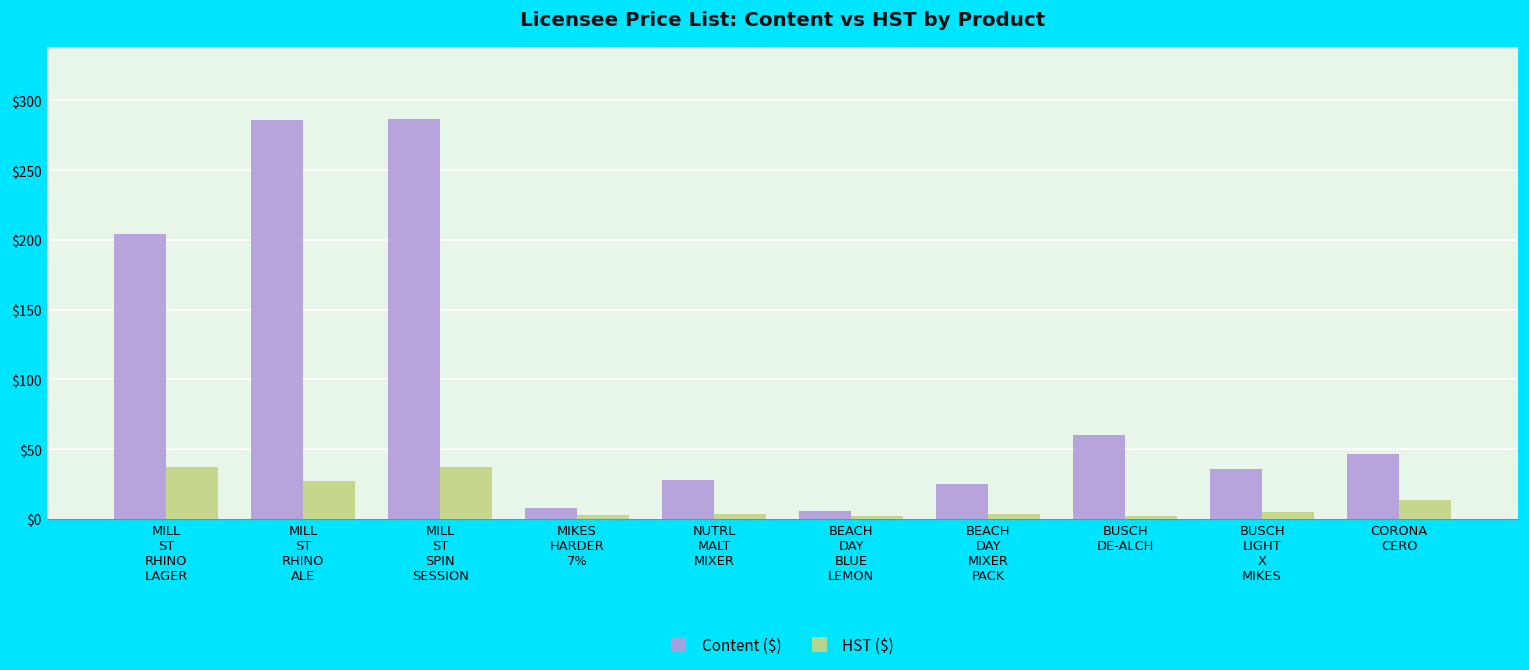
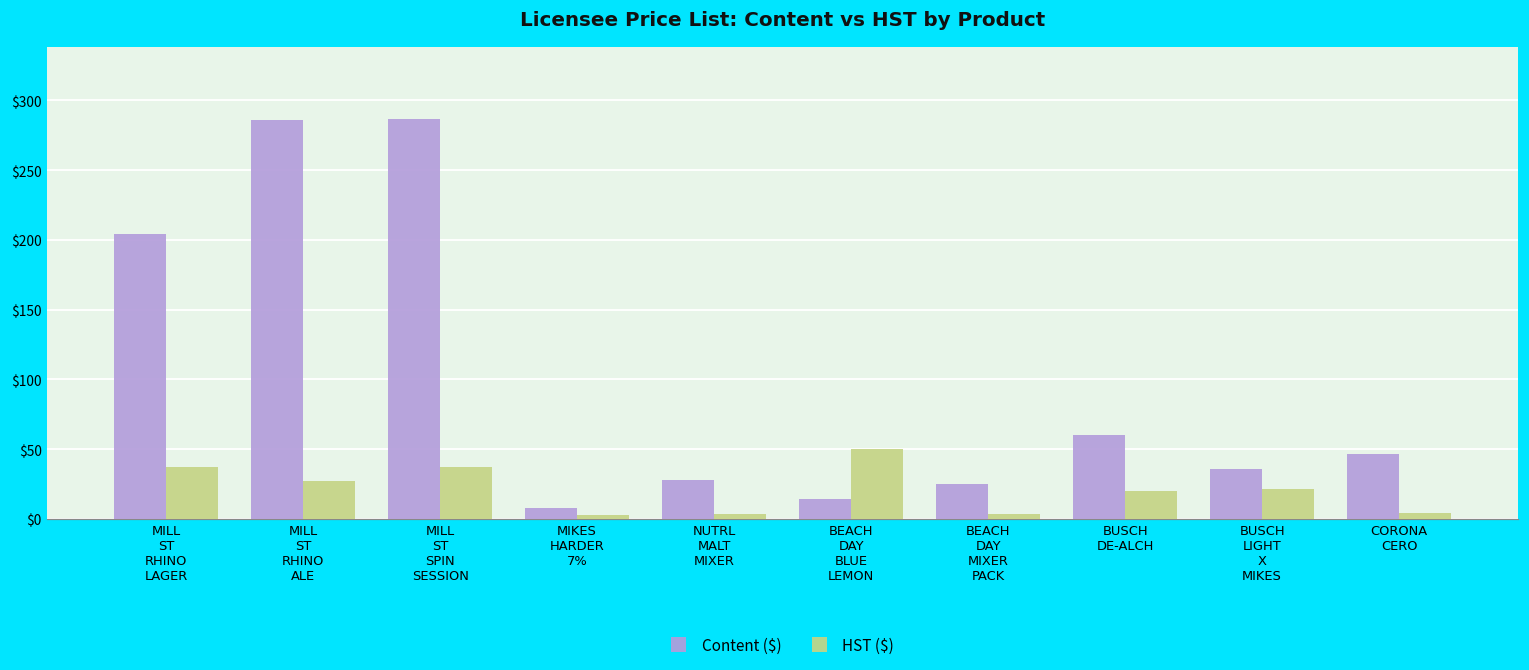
Content ($), BEACH DAY BLUE LEMON: $6 -> $14
HST ($), BEACH DAY BLUE LEMON: $2 -> $50
HST ($), BUSCH DE-ALCH: $2 -> $20
HST ($), BUSCH LIGHT X MIKES: $5 -> $21
HST ($), CORONA CERO: $13 -> $4
